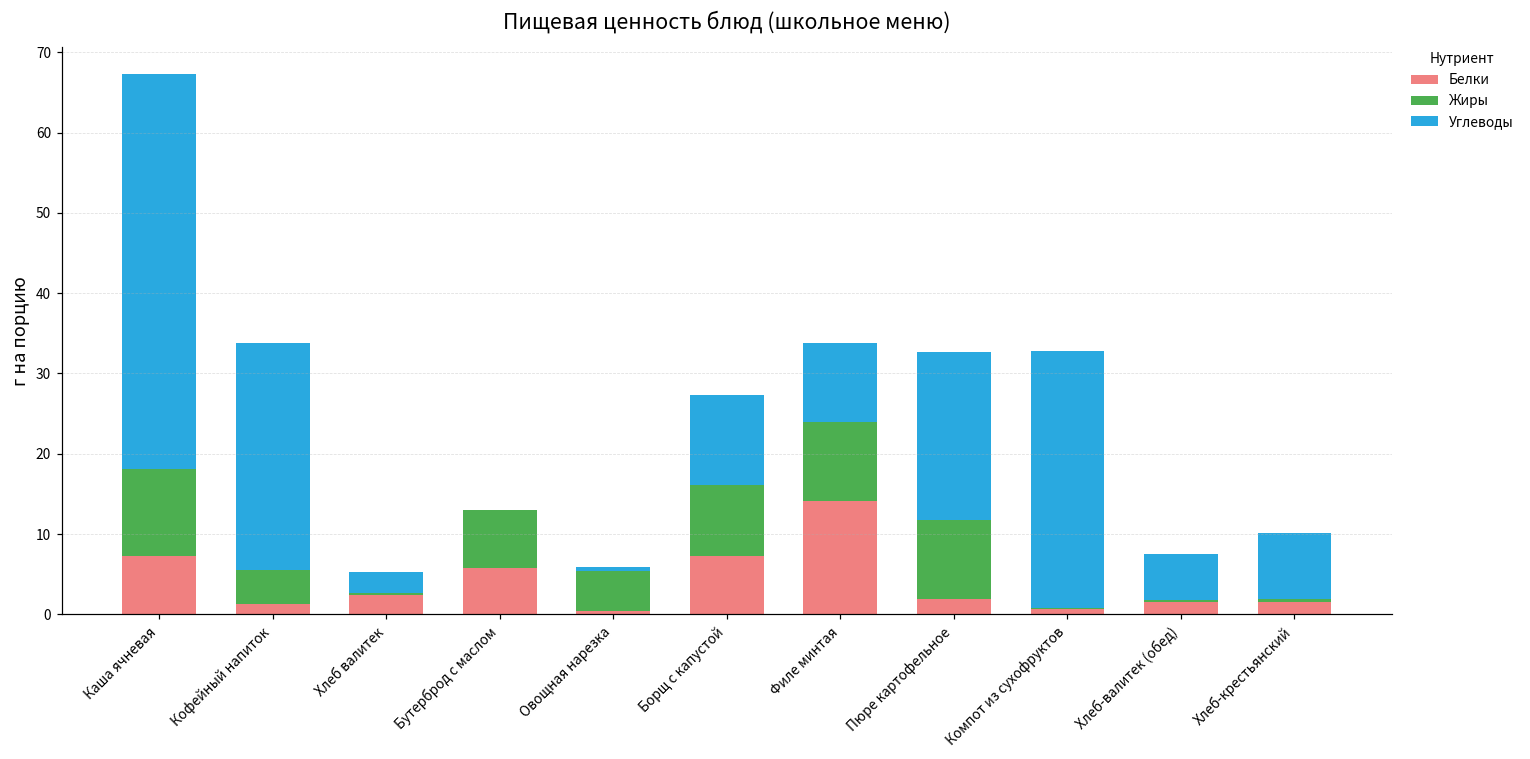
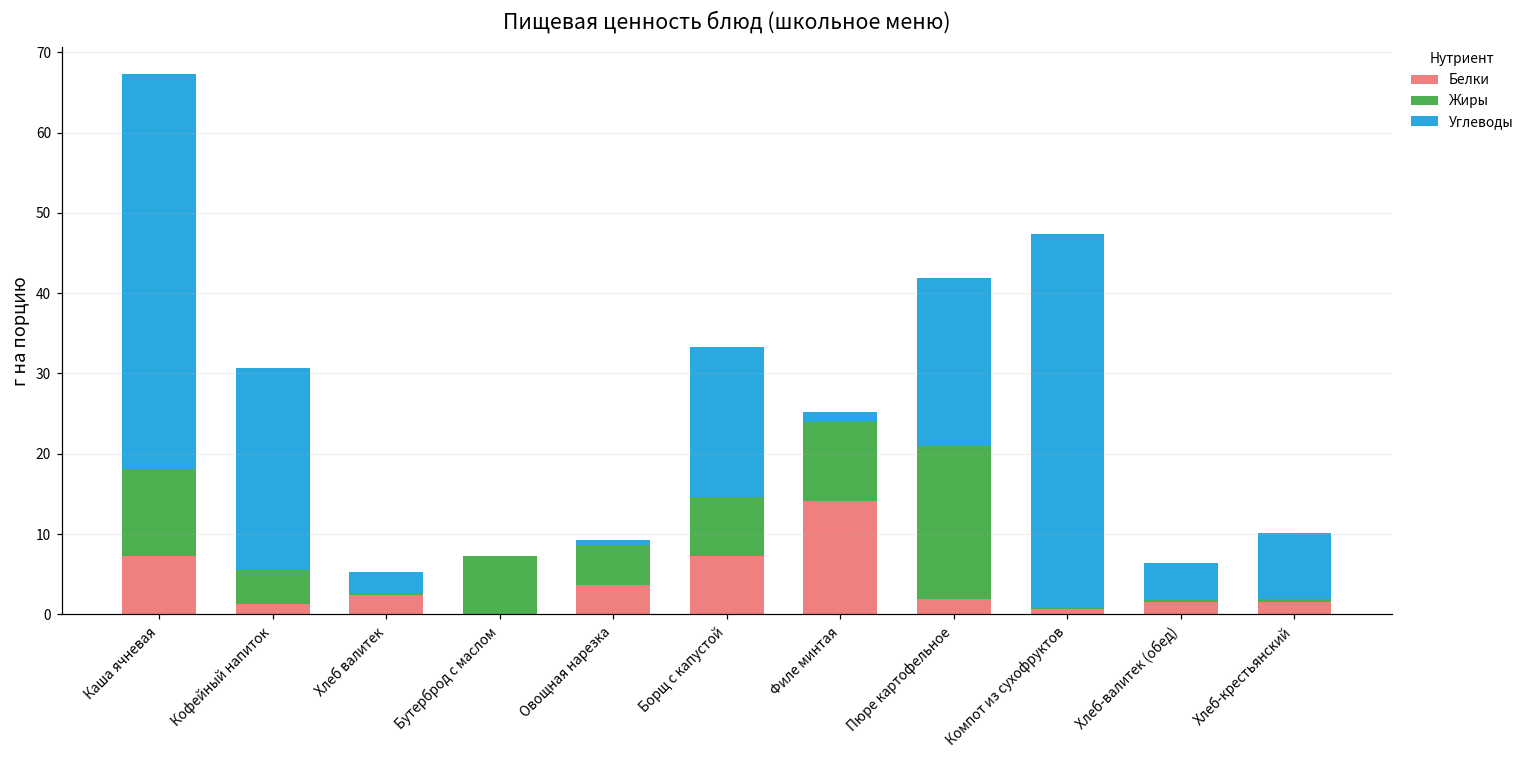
Углеводы, Кофейный напиток: 28 -> 25
Белки, Бутерброд с маслом: 6 -> 0
Белки, Овощная нарезка: 0 -> 4
Жиры, Борщ с капустой: 9 -> 7
Углеводы, Борщ с капустой: 11 -> 19
Углеводы, Филе минтая: 10 -> 1
Жиры, Пюре картофельное: 10 -> 19
Углеводы, Компот из сухофруктов: 32 -> 47
Углеводы, Хлеб-валитек (обед): 6 -> 5
